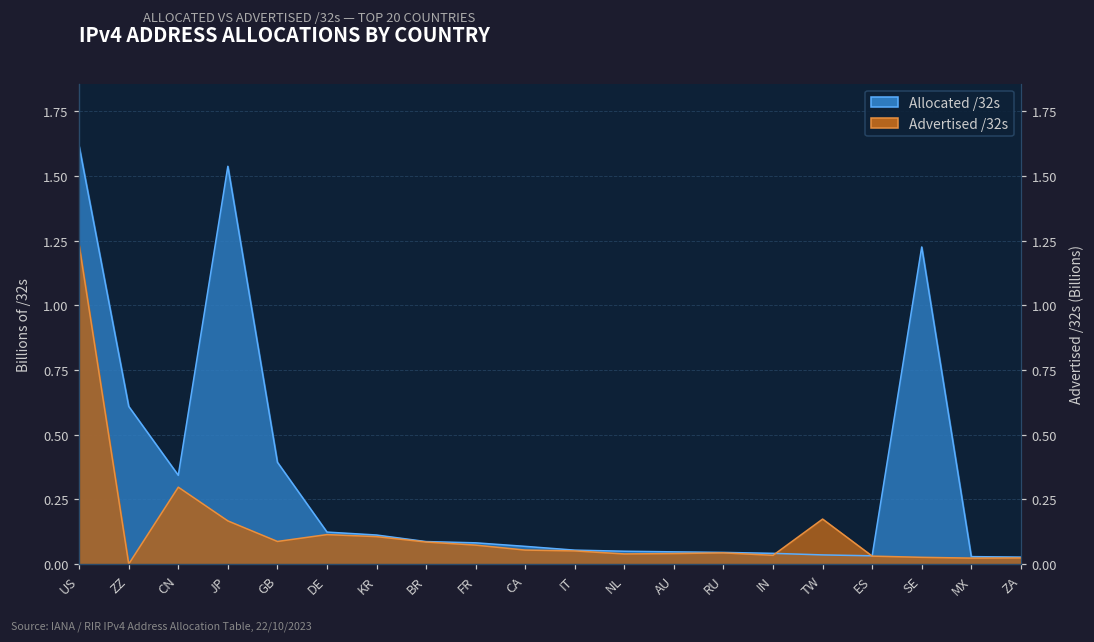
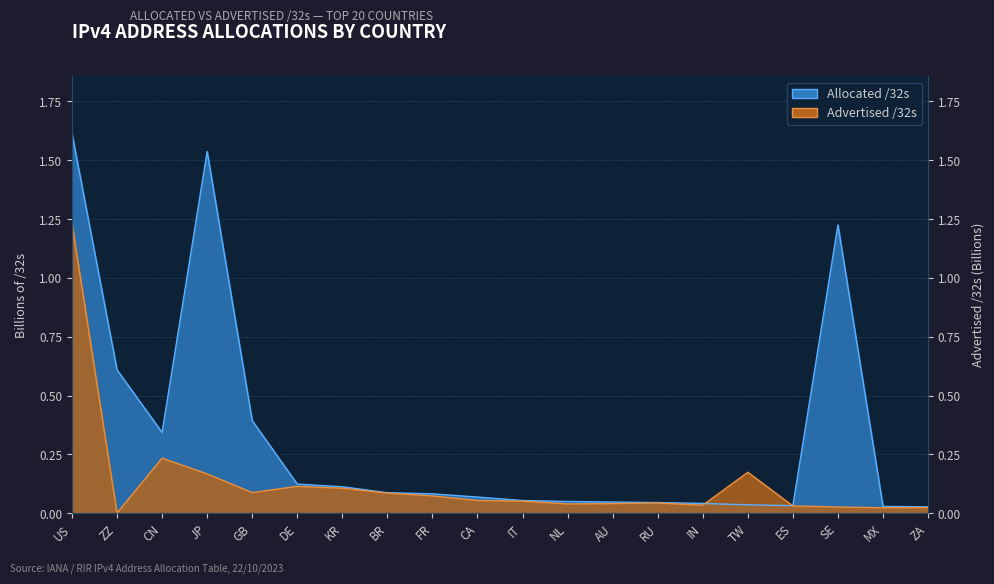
Advertised /32s, CN: 0.30 -> 0.23
